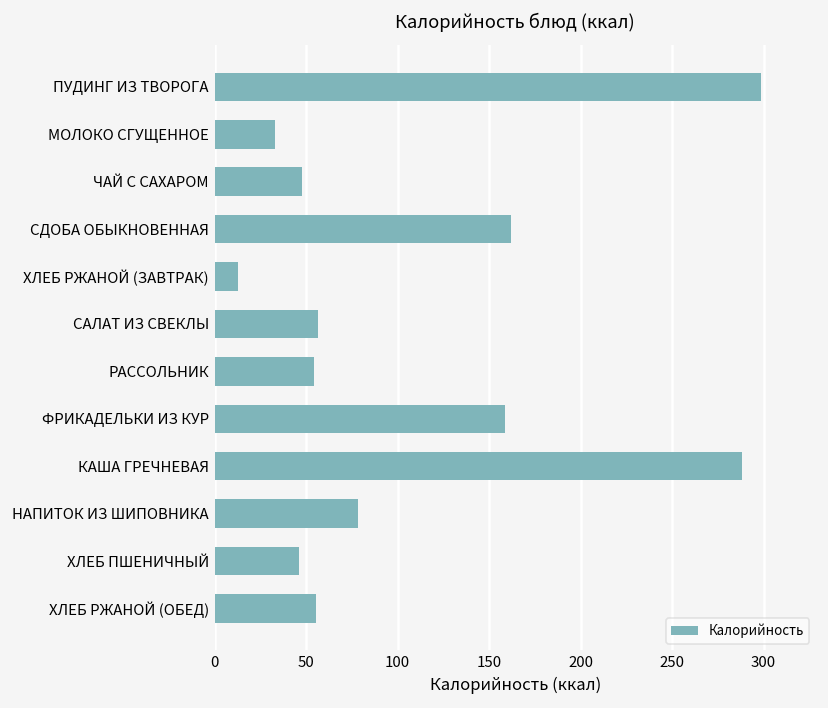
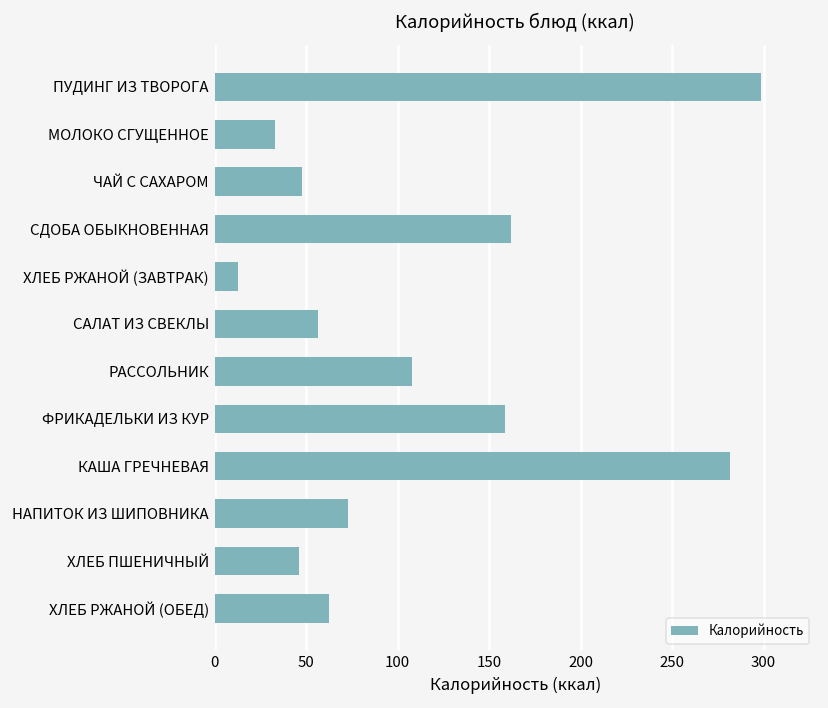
РАССОЛЬНИК: 54 -> 108
КАША ГРЕЧНЕВАЯ: 288 -> 282
НАПИТОК ИЗ ШИПОВНИКА: 78 -> 73
ХЛЕБ РЖАНОЙ (ОБЕД): 55 -> 62
